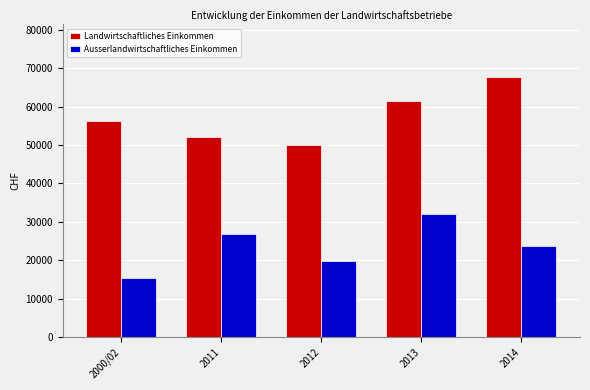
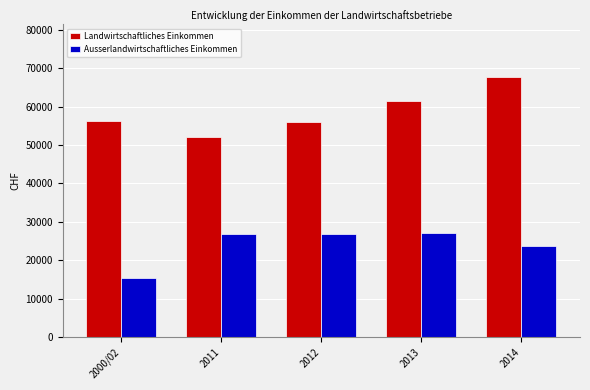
Landwirtschaftliches Einkommen, 2012: 50000 -> 56000
Ausserlandwirtschaftliches Einkommen, 2012: 20000 -> 27000
Ausserlandwirtschaftliches Einkommen, 2013: 32000 -> 27000
